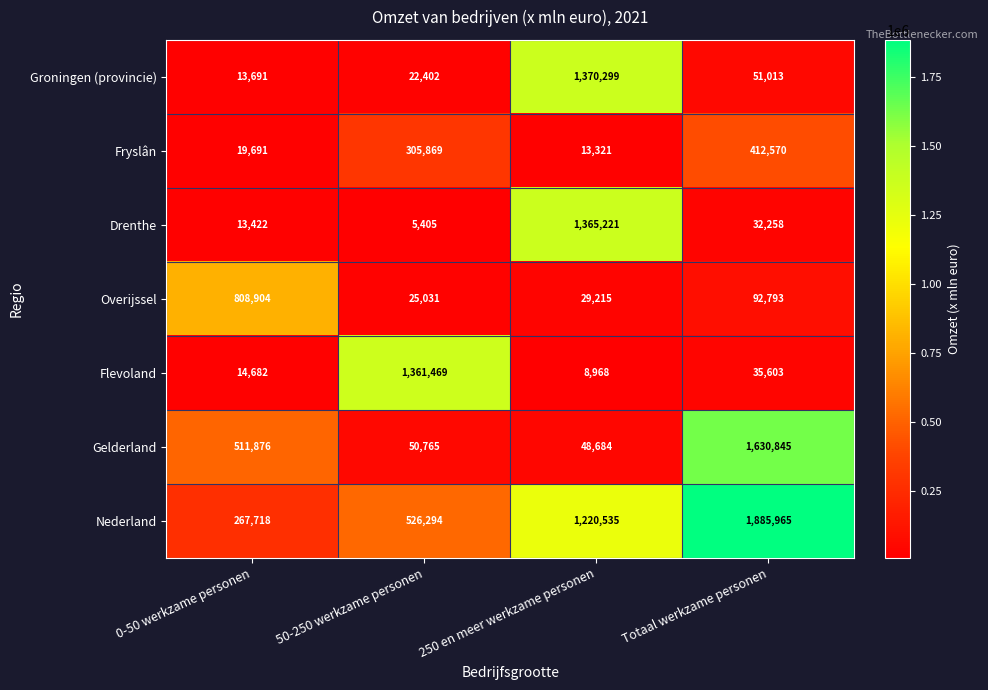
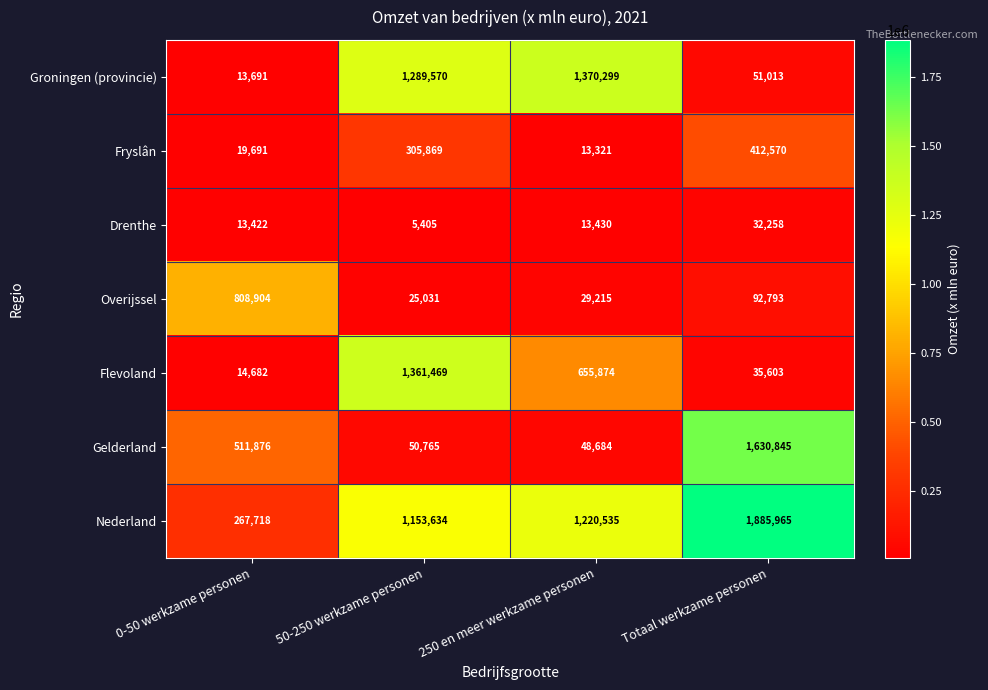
Groningen (provincie), 50-250 werkzame personen: 22,402 -> 1,289,570
Drenthe, 250 en meer werkzame personen: 1,365,221 -> 13,430
Flevoland, 250 en meer werkzame personen: 8,968 -> 655,874
Nederland, 50-250 werkzame personen: 526,294 -> 1,153,634
